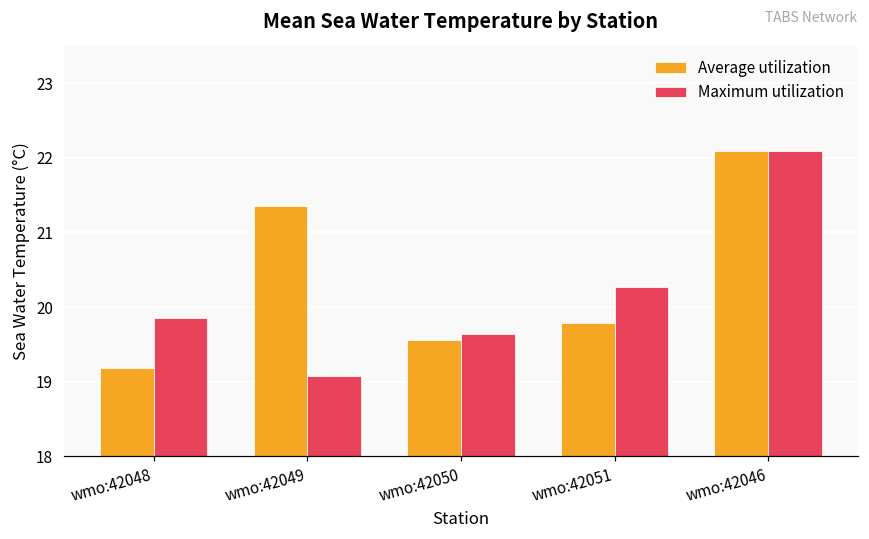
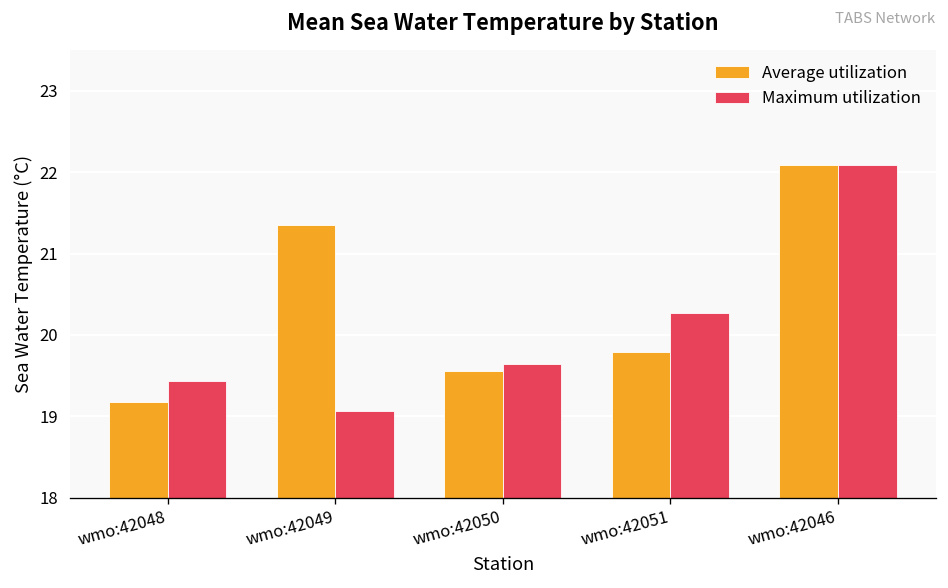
Maximum utilization, wmo:42048: 19.9 -> 19.4
